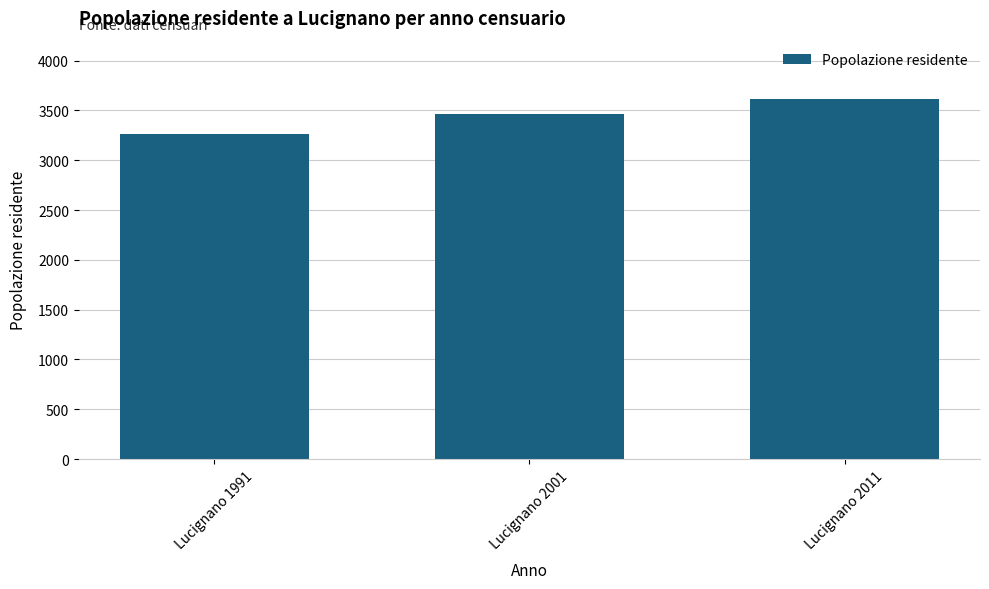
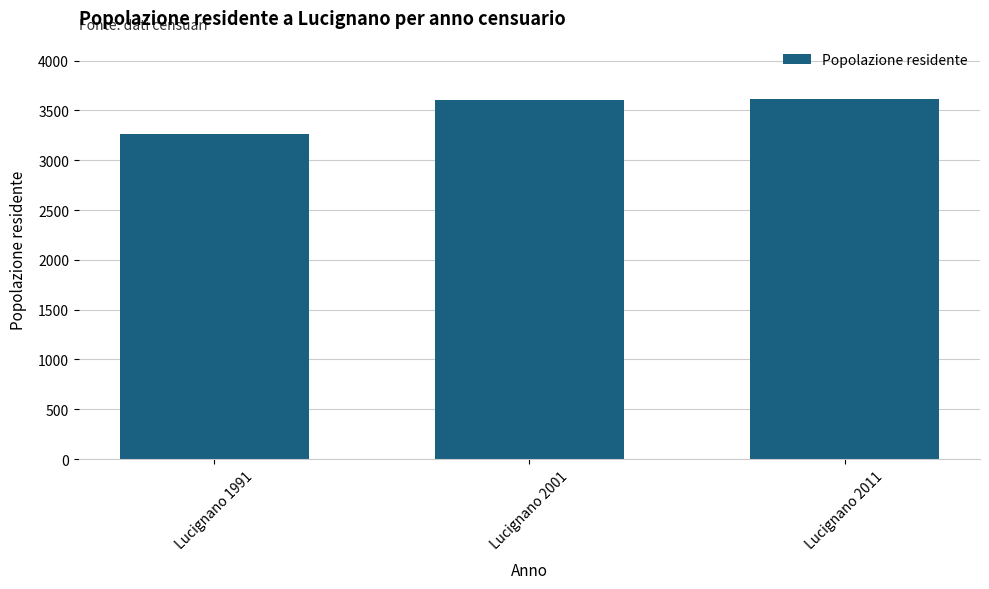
Lucignano 2001: 3500 -> 3600
